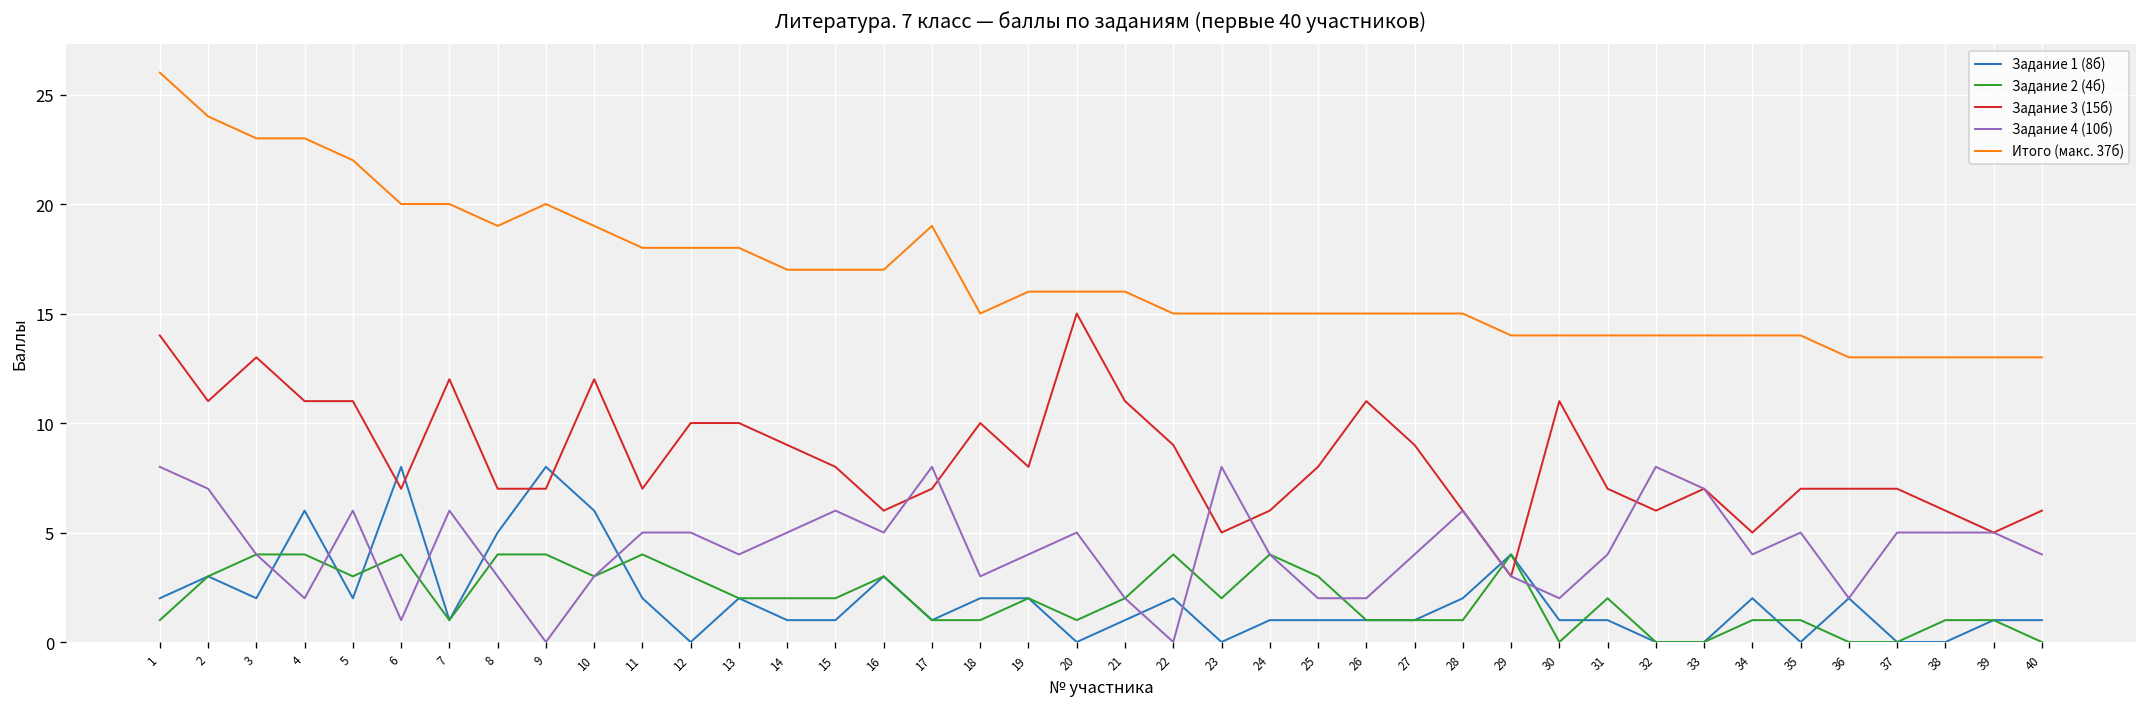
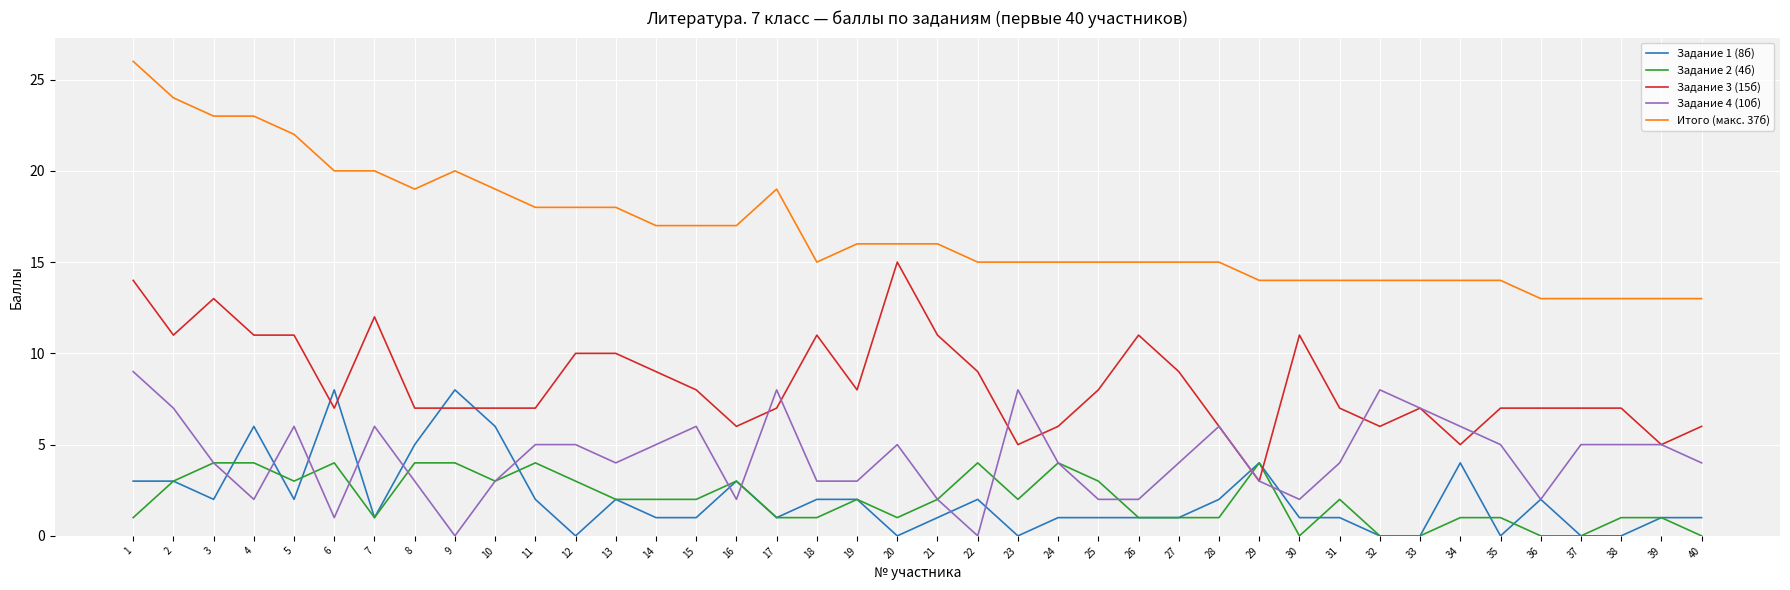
Задание 1 (8б), 1: 2 -> 3
Задание 4 (10б), 1: 8 -> 9
Задание 3 (15б), 10: 12 -> 7
Задание 4 (10б), 16: 5 -> 2
Задание 3 (15б), 18: 10 -> 11
Задание 4 (10б), 19: 4 -> 3
Задание 1 (8б), 34: 2 -> 4
Задание 4 (10б), 34: 4 -> 6
Задание 3 (15б), 38: 6 -> 7
